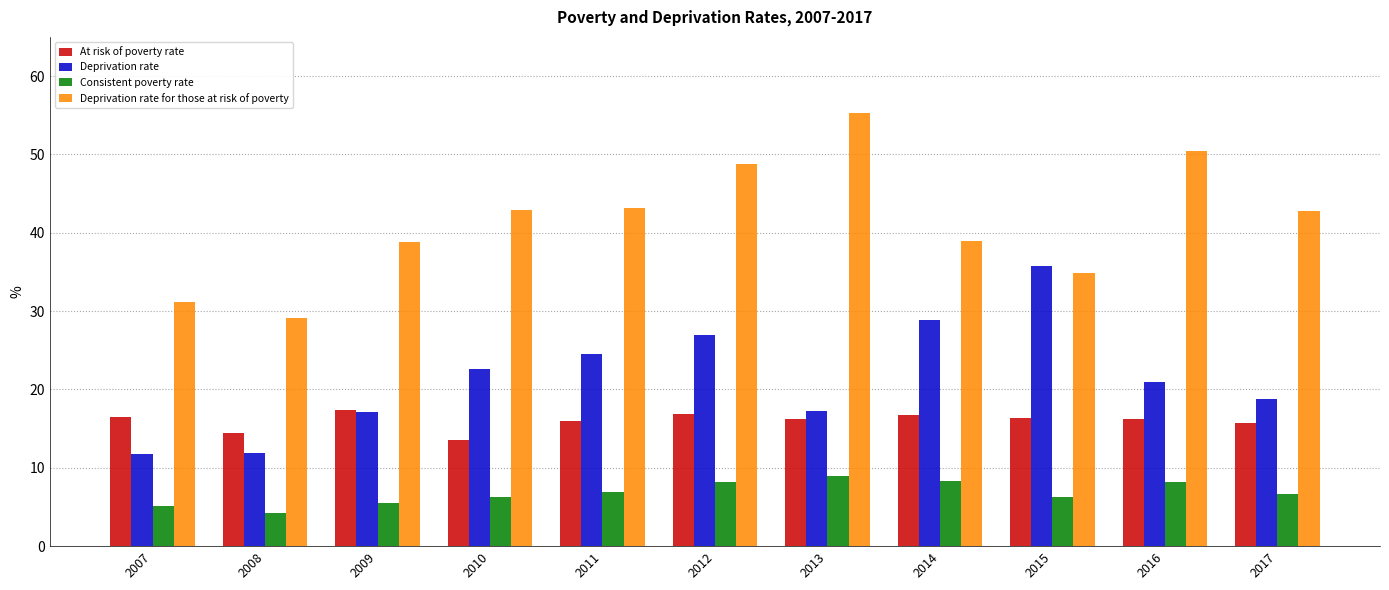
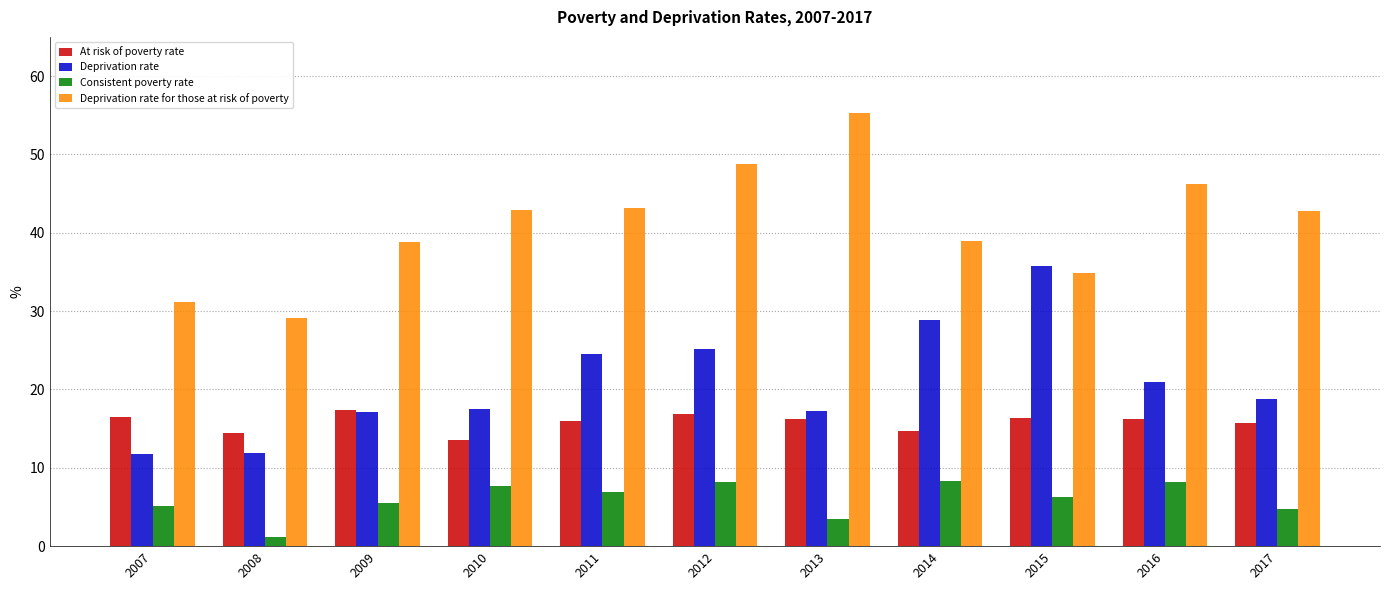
Consistent poverty rate, 2008: 4 -> 1
Deprivation rate, 2010: 23 -> 18
Consistent poverty rate, 2010: 6 -> 8
Deprivation rate, 2012: 27 -> 25
Consistent poverty rate, 2013: 9 -> 4
At risk of poverty rate, 2014: 17 -> 15
Deprivation rate for those at risk of poverty, 2016: 50 -> 46
Consistent poverty rate, 2017: 7 -> 5
